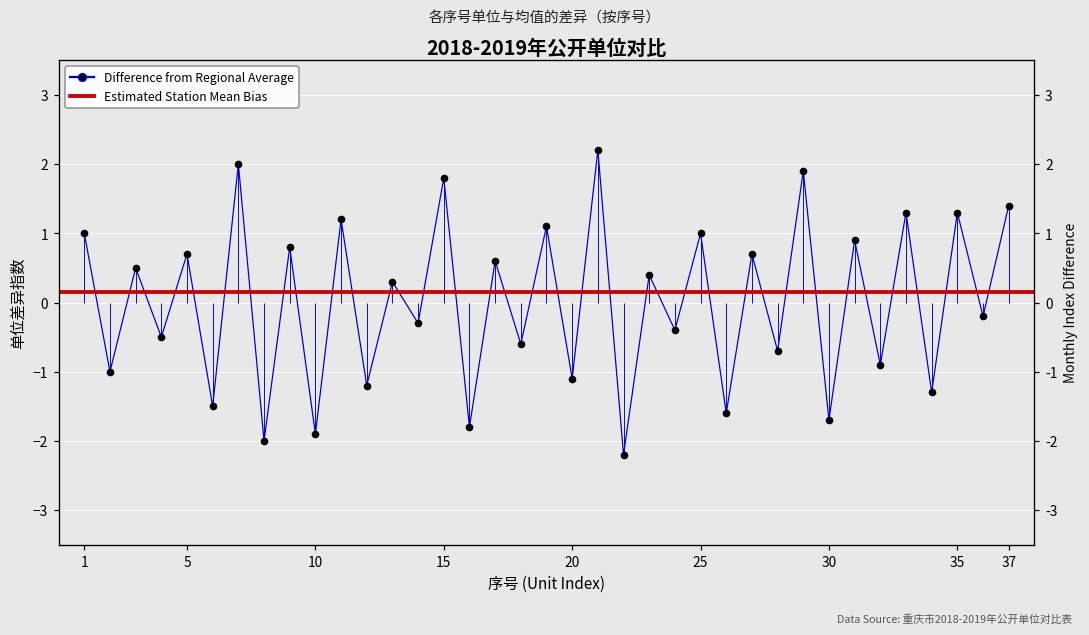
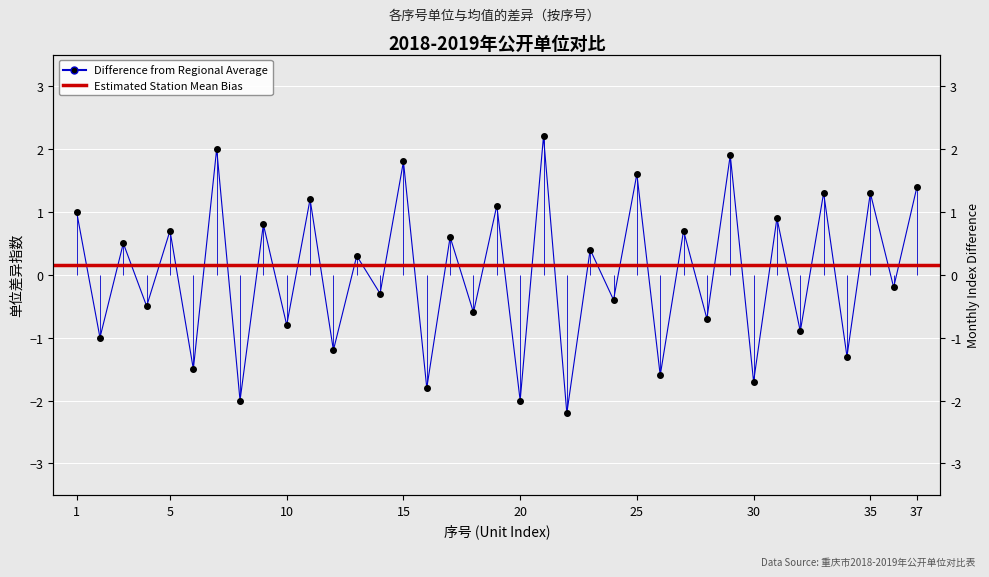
10: -1.9 -> -0.8
20: -1.1 -> -2.0
25: 1.0 -> 1.6
